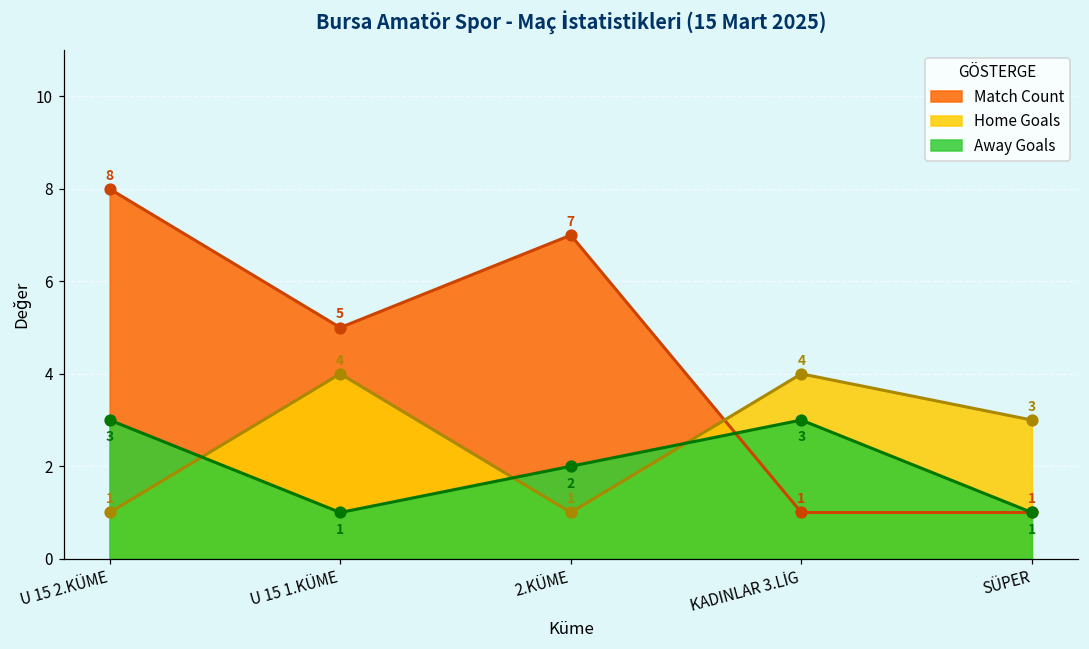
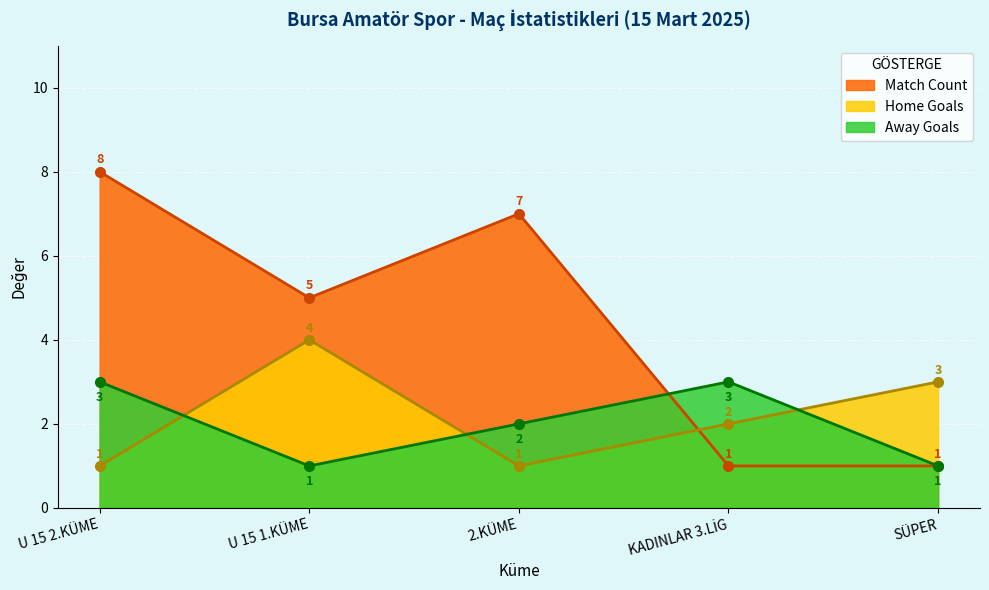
Home Goals, KADINLAR 3.LİG: 4 -> 2
